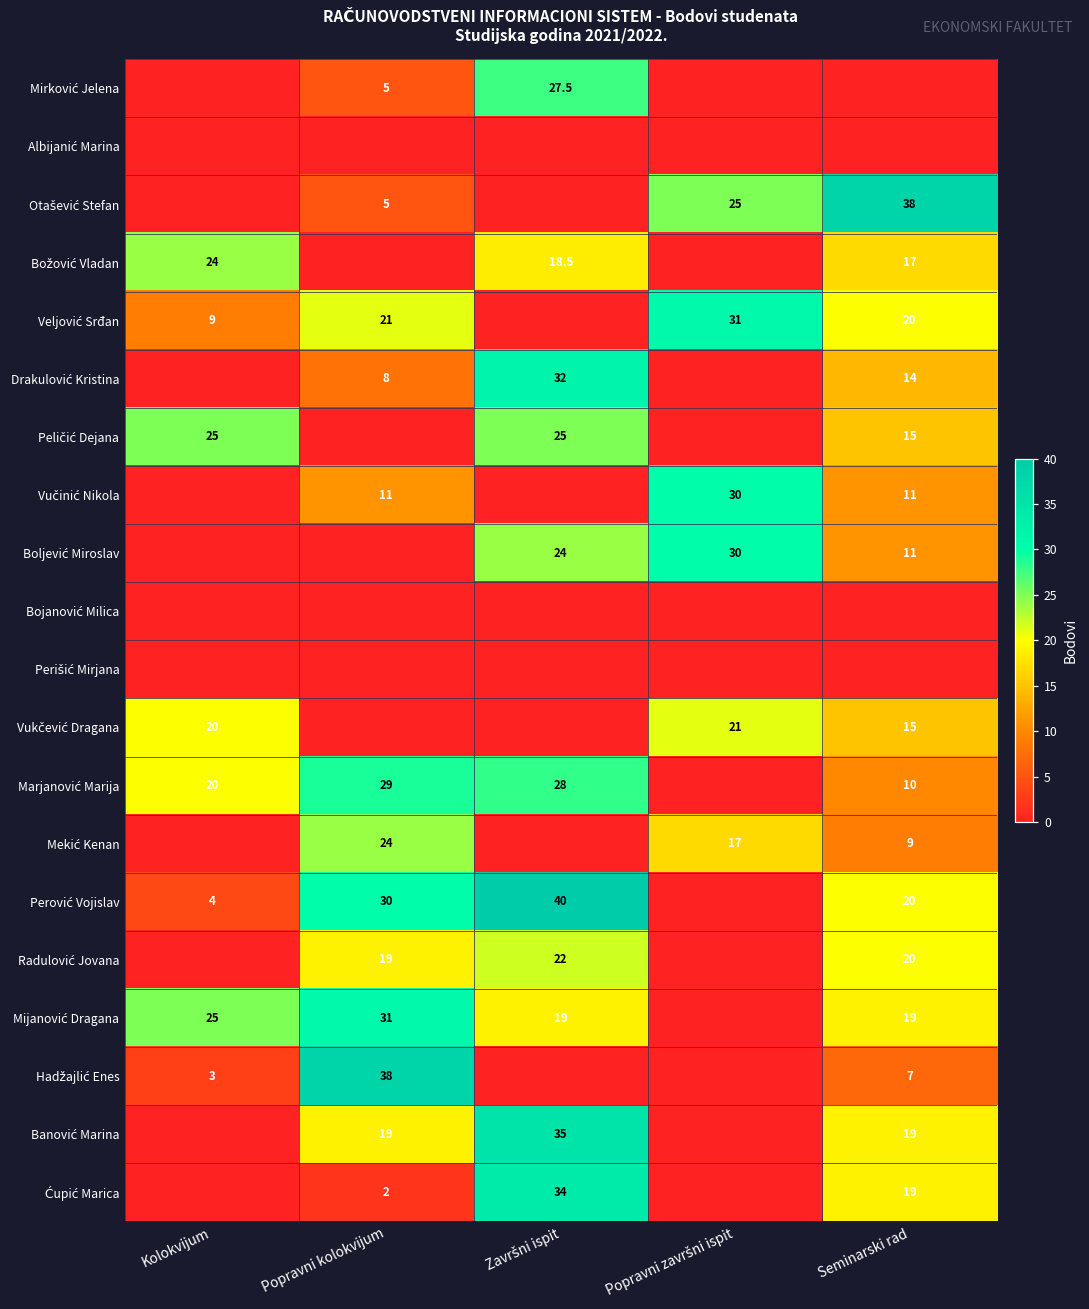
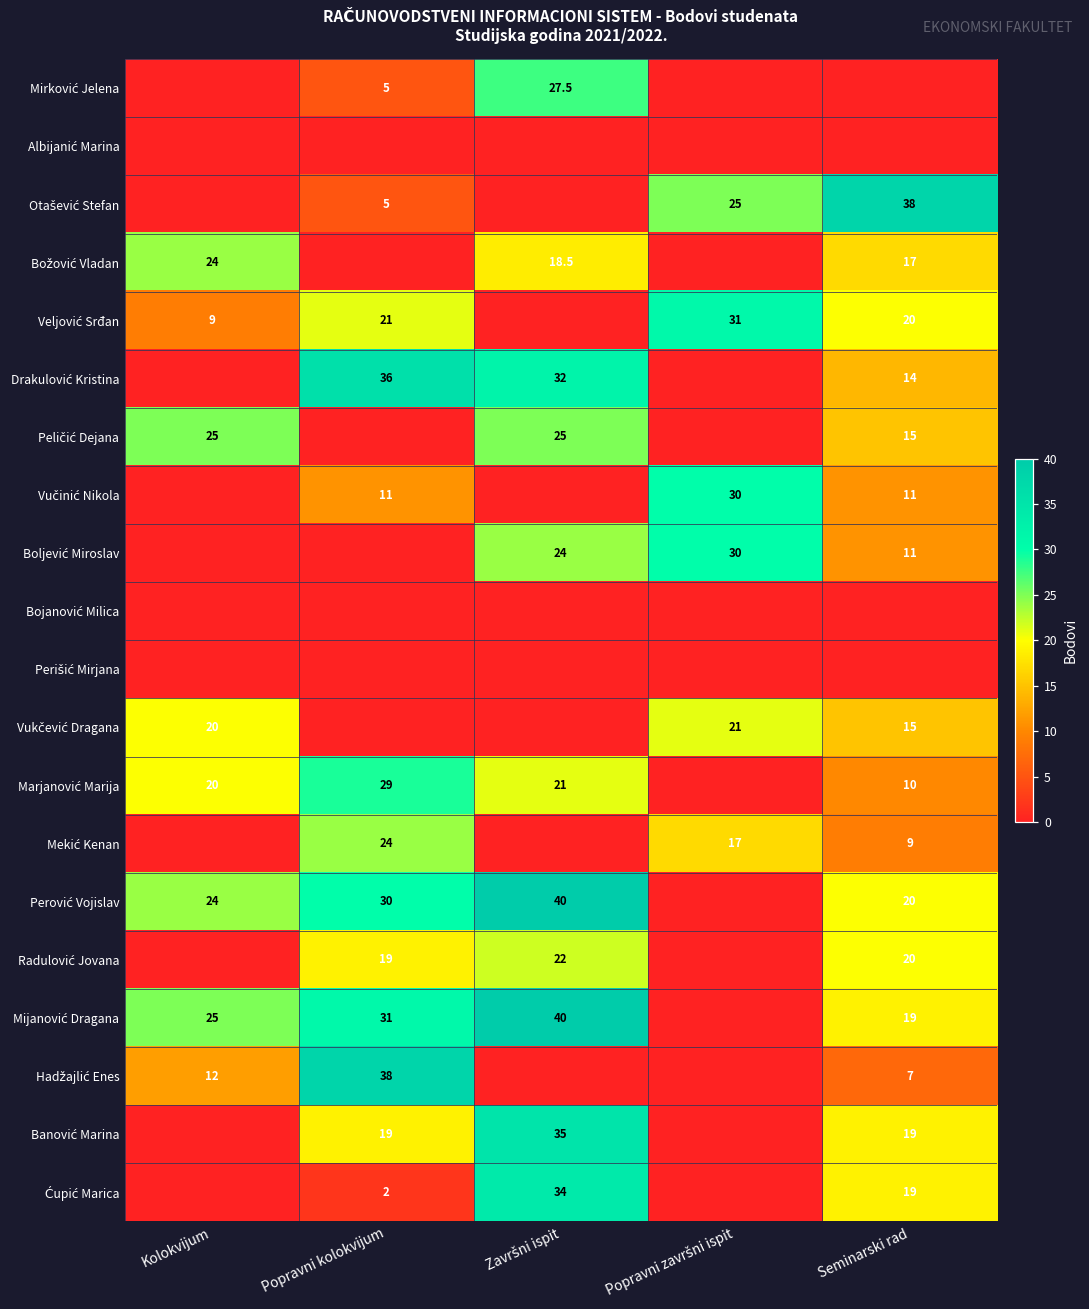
Drakulović Kristina, Popravni kolokvijum: 8 -> 36
Marjanović Marija, Završni ispit: 28 -> 21
Perović Vojislav, Kolokvijum: 4 -> 24
Mijanović Dragana, Završni ispit: 19 -> 40
Hadžajlić Enes, Kolokvijum: 3 -> 12
